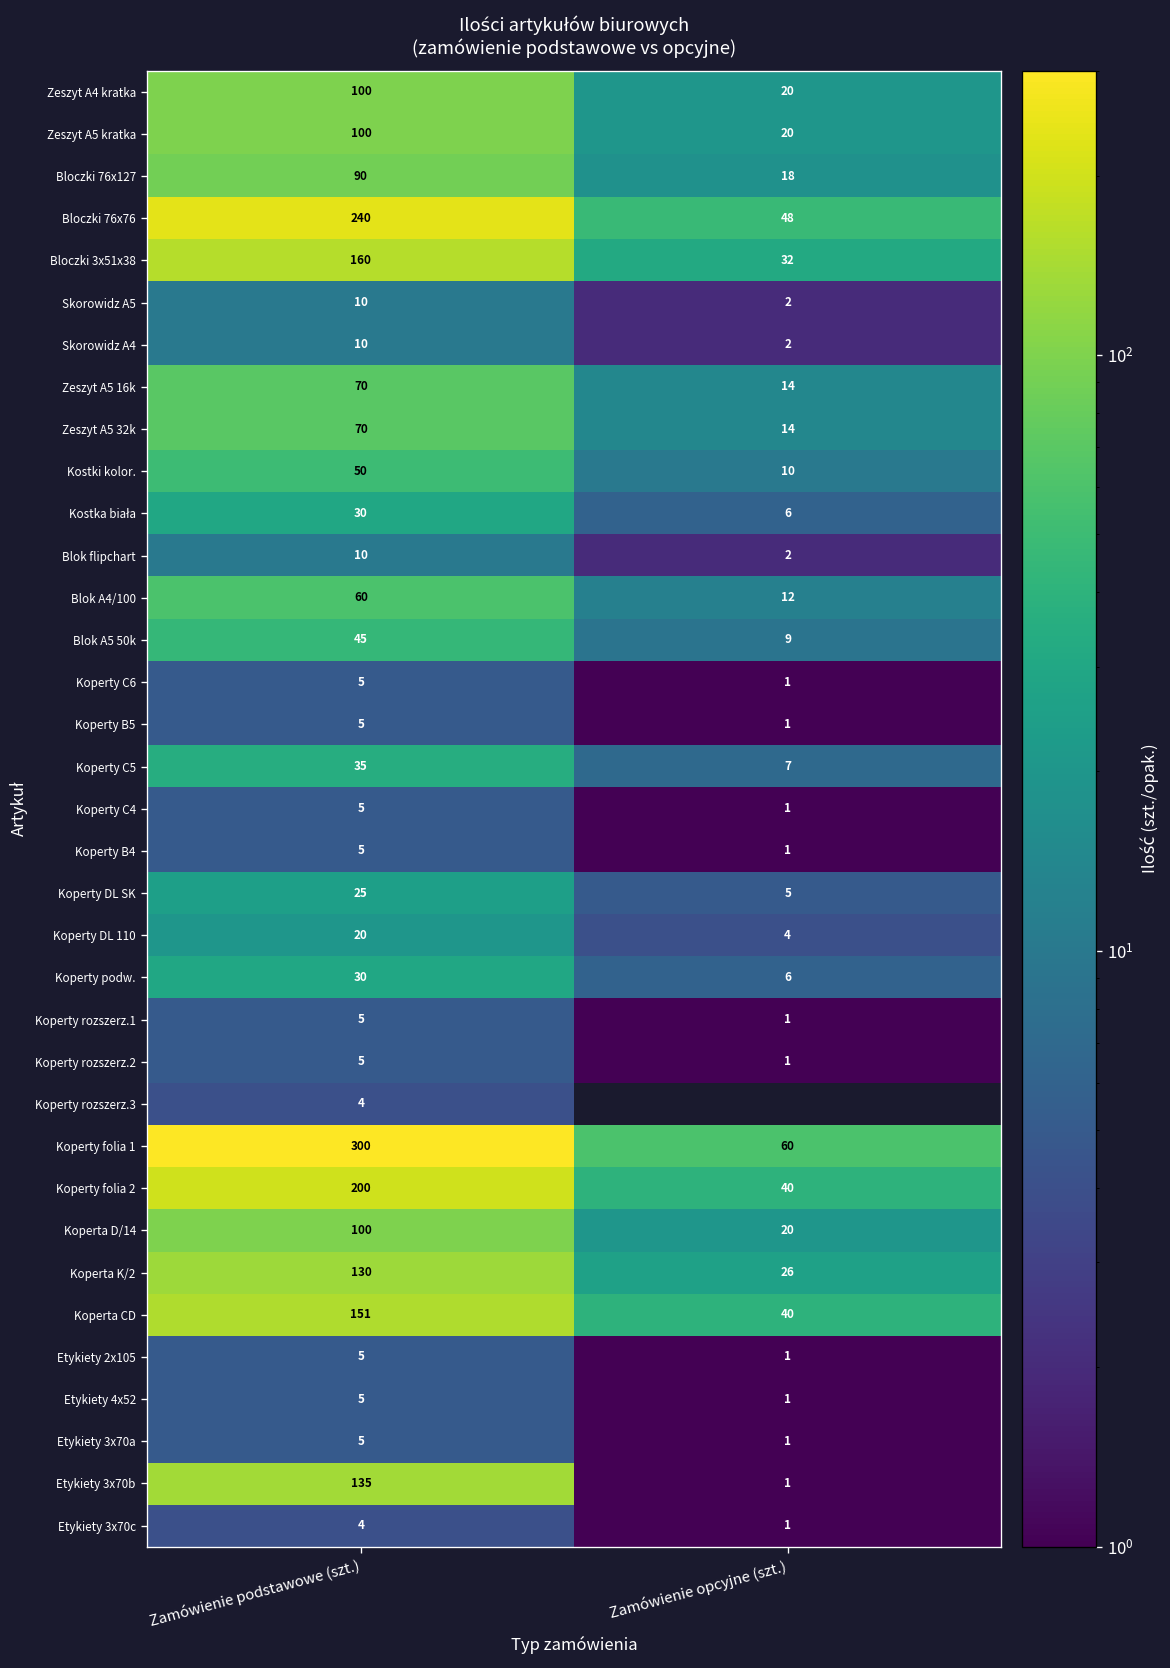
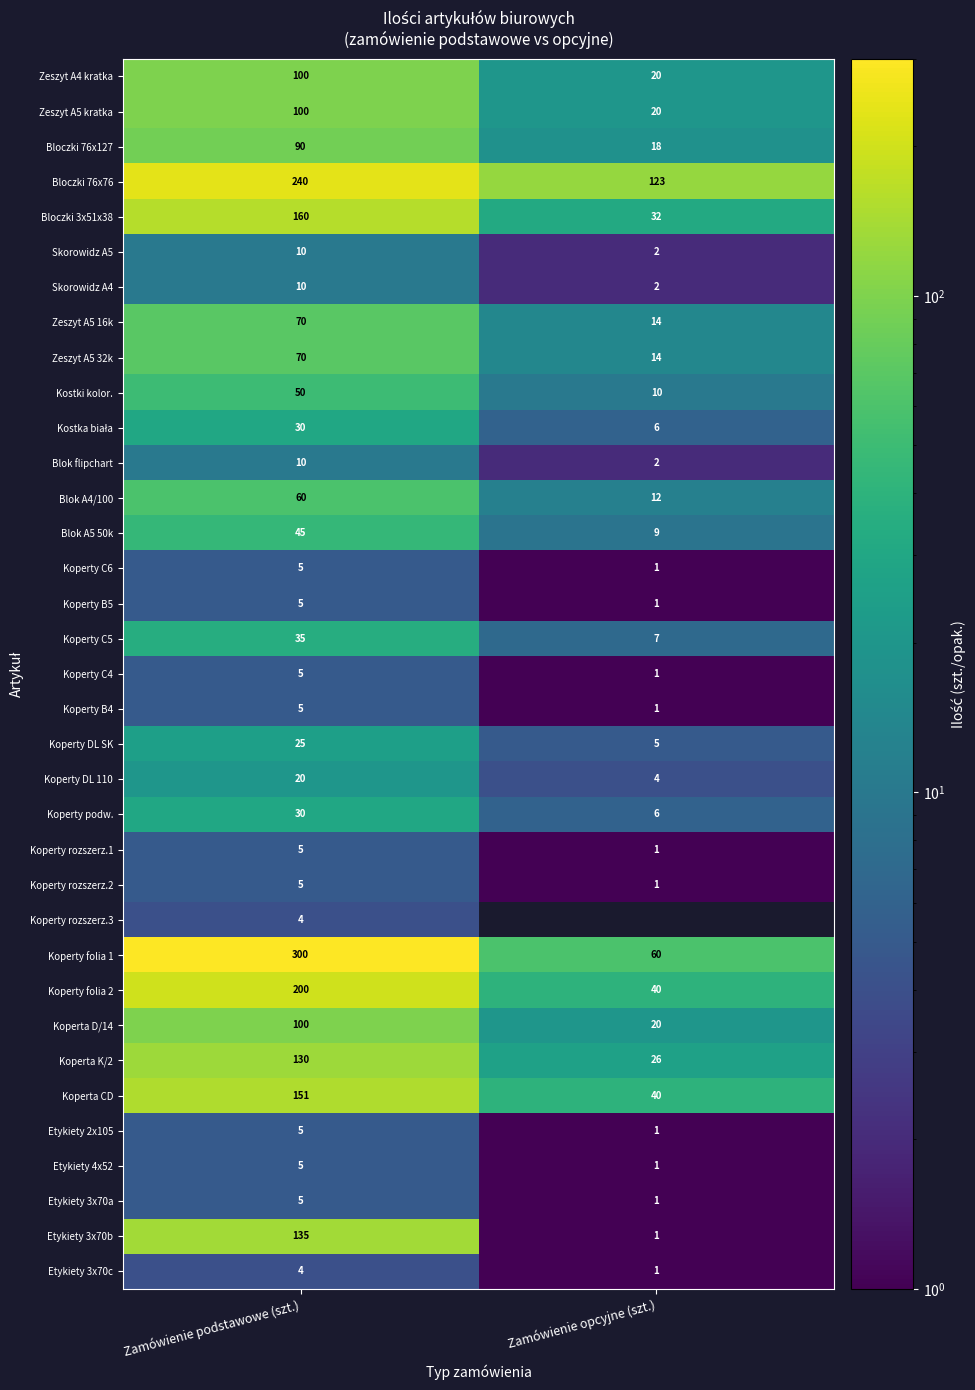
Bloczki 76x76, Zamówienie opcyjne (szt.): 48 -> 123
